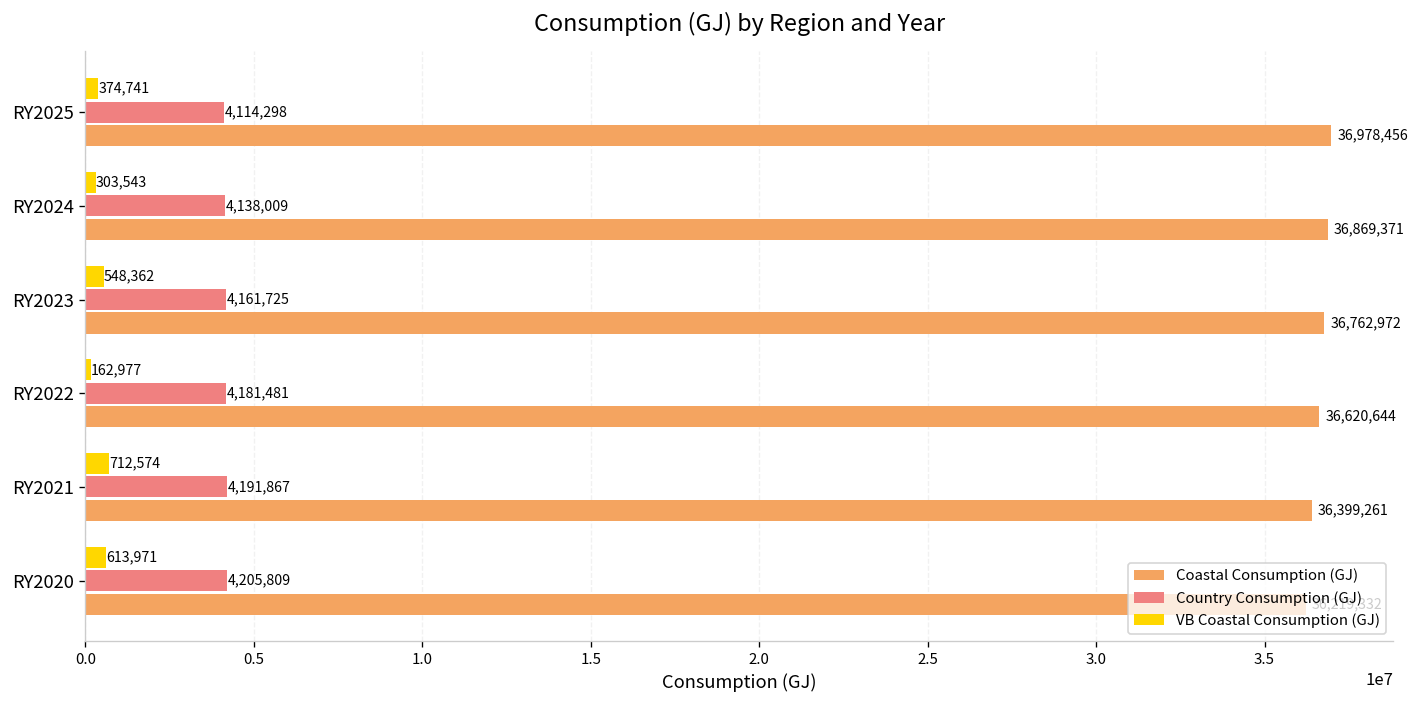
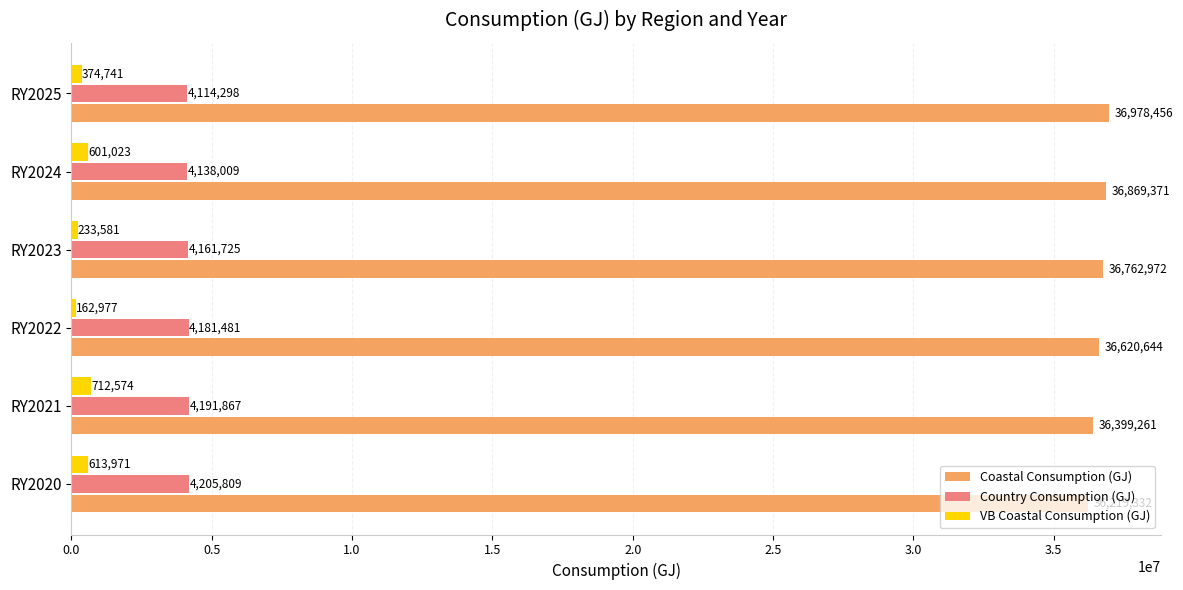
VB Coastal Consumption (GJ), RY2024: 303,543 -> 601,023
VB Coastal Consumption (GJ), RY2023: 548,362 -> 233,581
